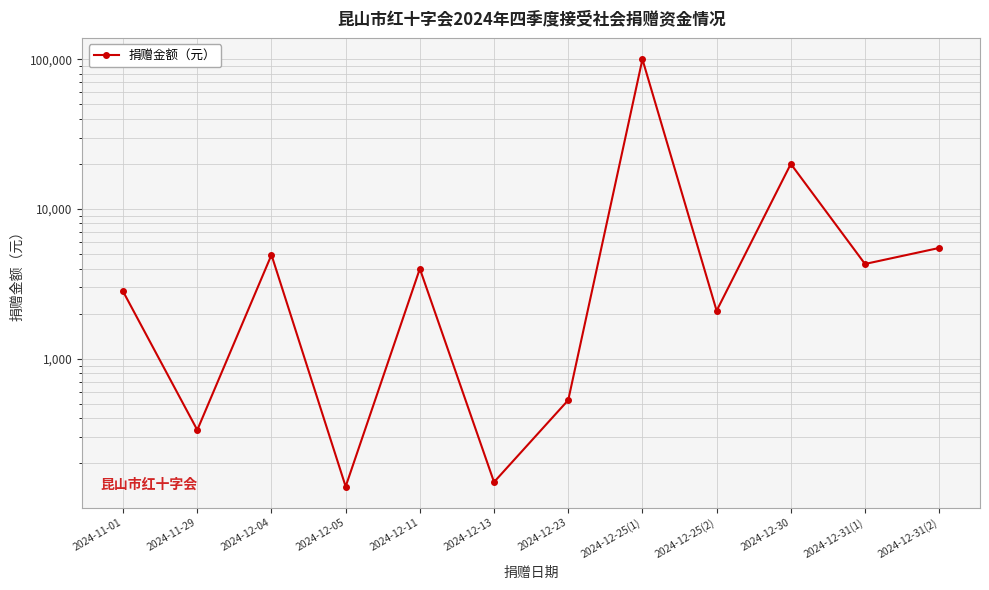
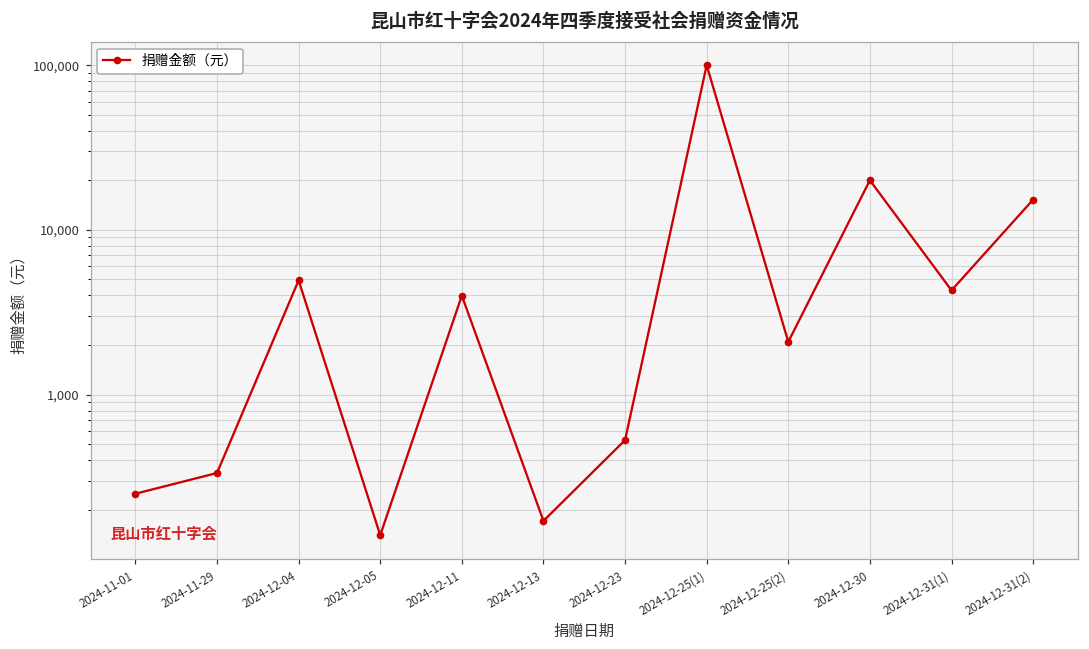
2024-11-01: 2,800 -> 250
2024-12-13: 150 -> 170
2024-12-31(2): 5,500 -> 15,000
